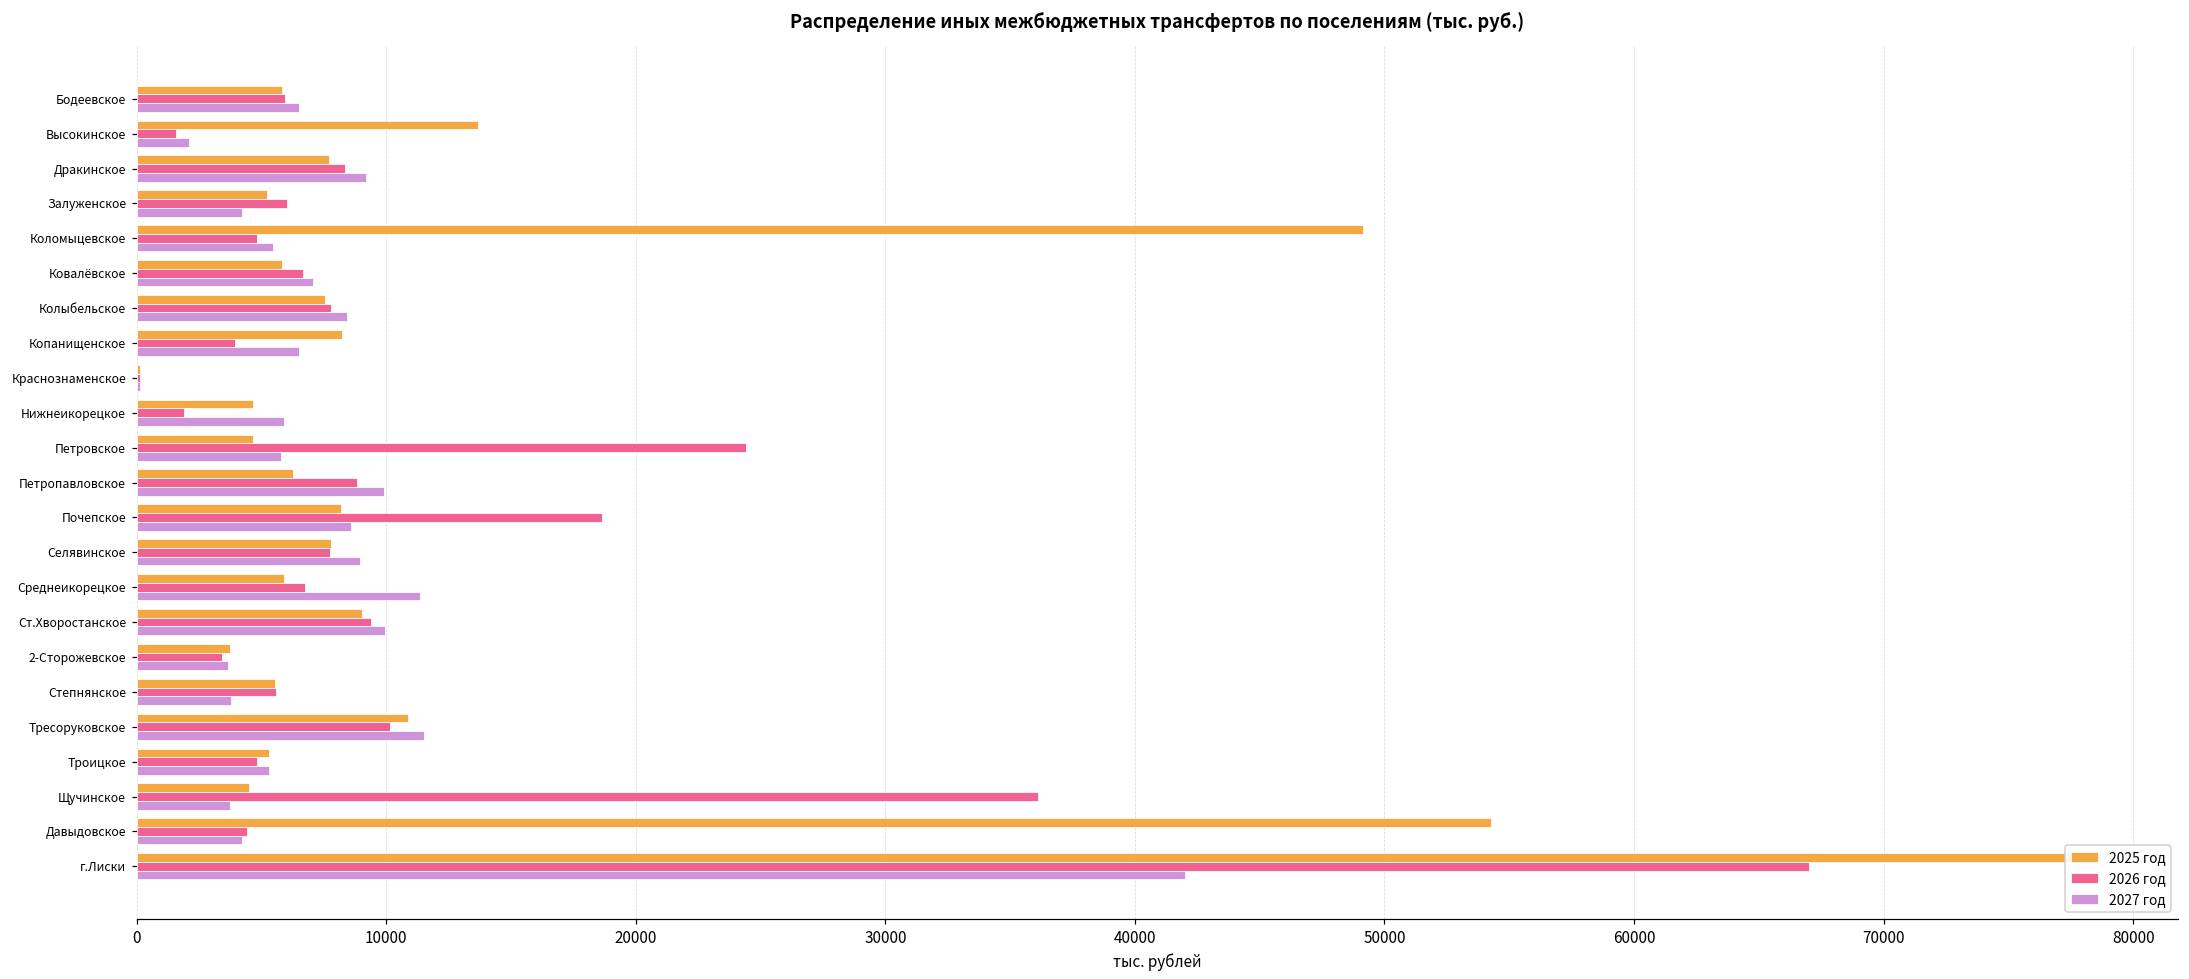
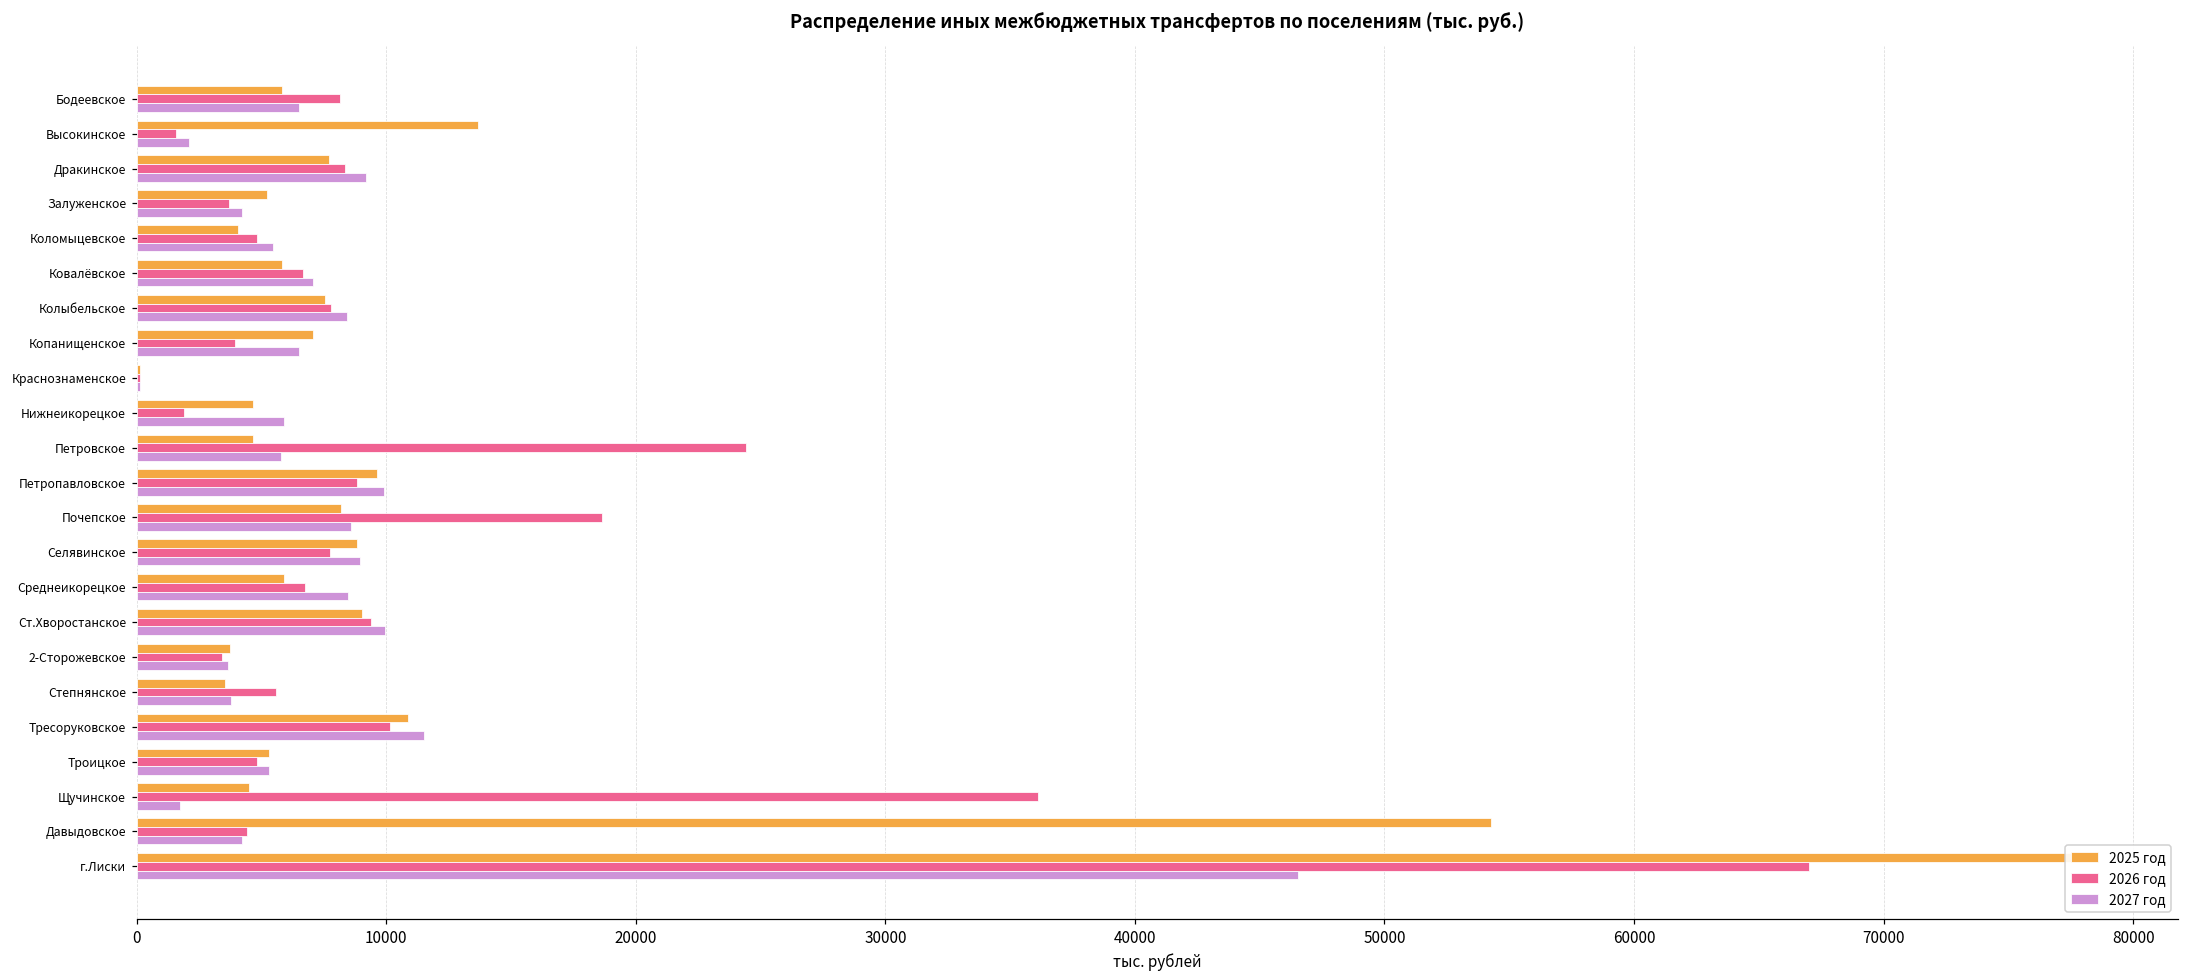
2026 год, Бодеевское: 5900 -> 8100
2026 год, Залуженское: 6000 -> 3700
2025 год, Коломыцевское: 49100 -> 4100
2025 год, Копанищенское: 8200 -> 7100
2025 год, Петропавловское: 6300 -> 9600
2025 год, Селявинское: 7800 -> 8800
2027 год, Среднеикорецкое: 11300 -> 8500
2025 год, Степнянское: 5500 -> 3500
2027 год, Щучинское: 3700 -> 1700
2027 год, г.Лиски: 42000 -> 46500
